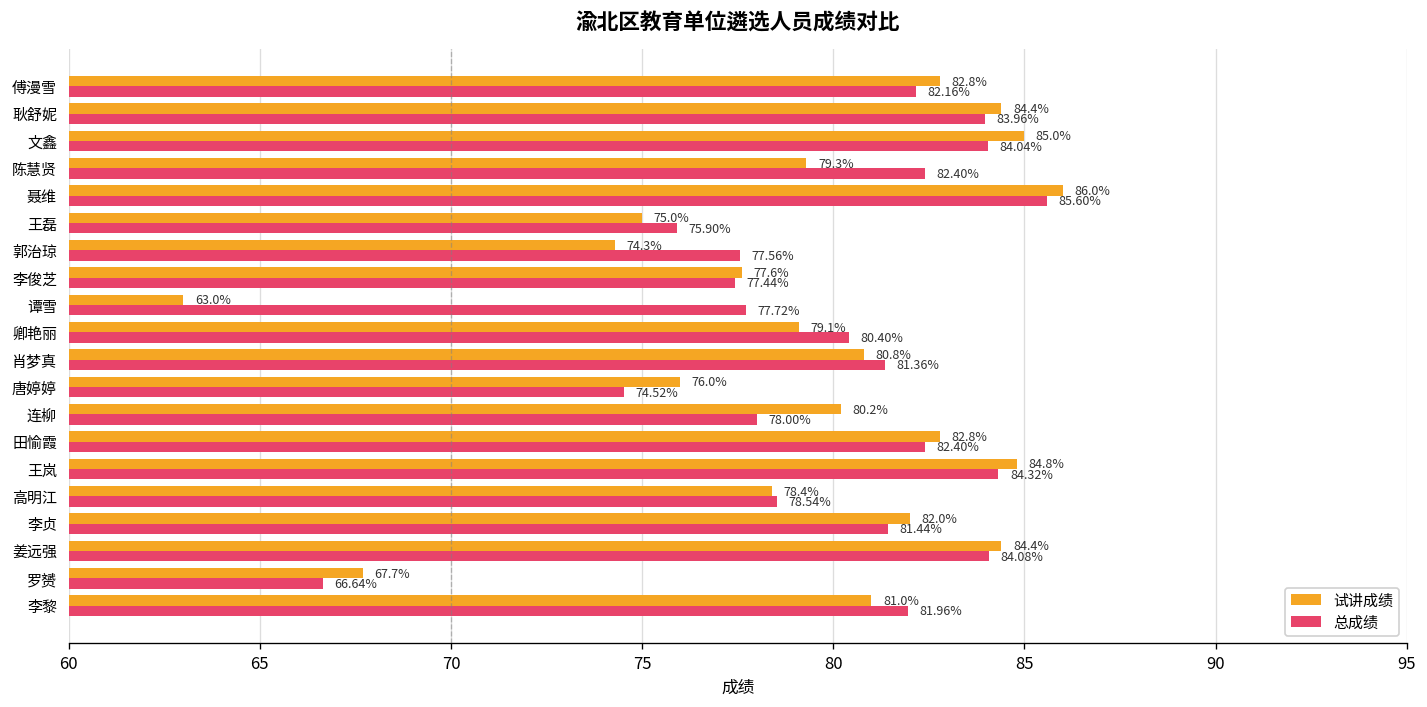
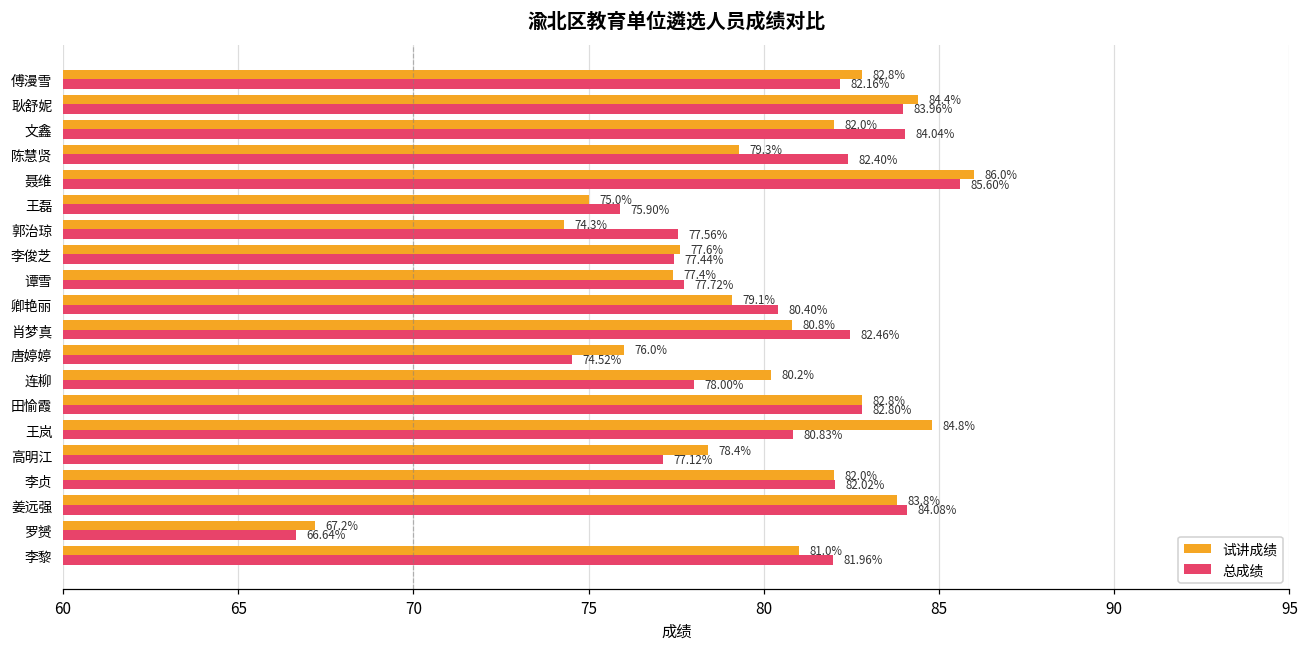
试讲成绩, 文鑫: 85.0% -> 82.0%
试讲成绩, 谭雪: 63.0% -> 77.4%
总成绩, 肖梦真: 81.36% -> 82.46%
总成绩, 田愉霞: 82.40% -> 82.80%
总成绩, 王岚: 84.32% -> 80.83%
总成绩, 高明江: 78.54% -> 77.12%
总成绩, 李贞: 81.44% -> 82.02%
试讲成绩, 姜远强: 84.4% -> 83.8%
试讲成绩, 罗赟: 67.7% -> 67.2%
